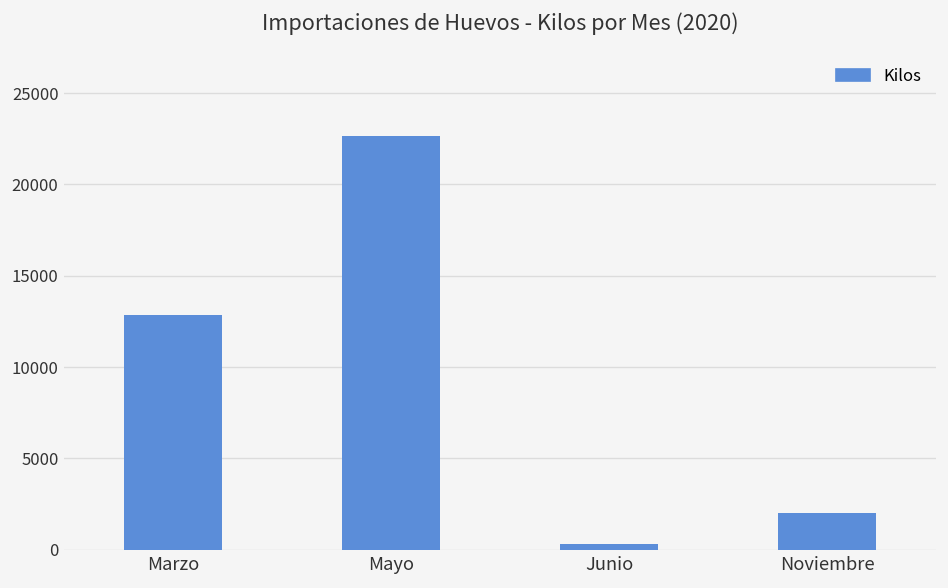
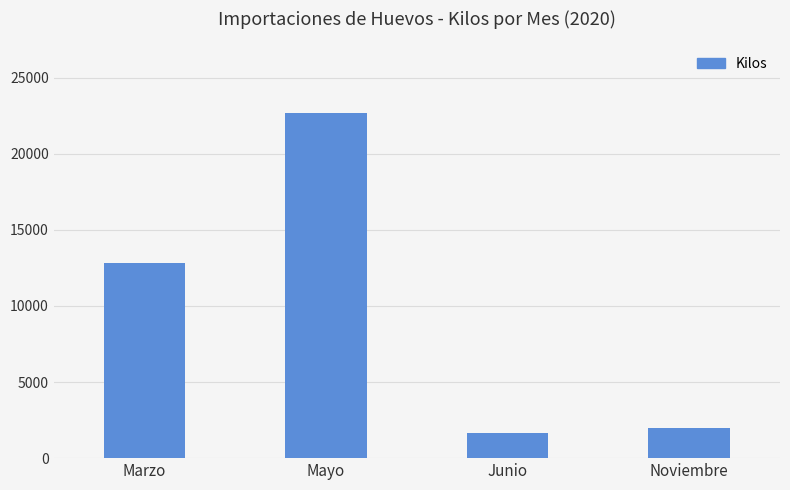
Junio: 300 -> 1700
